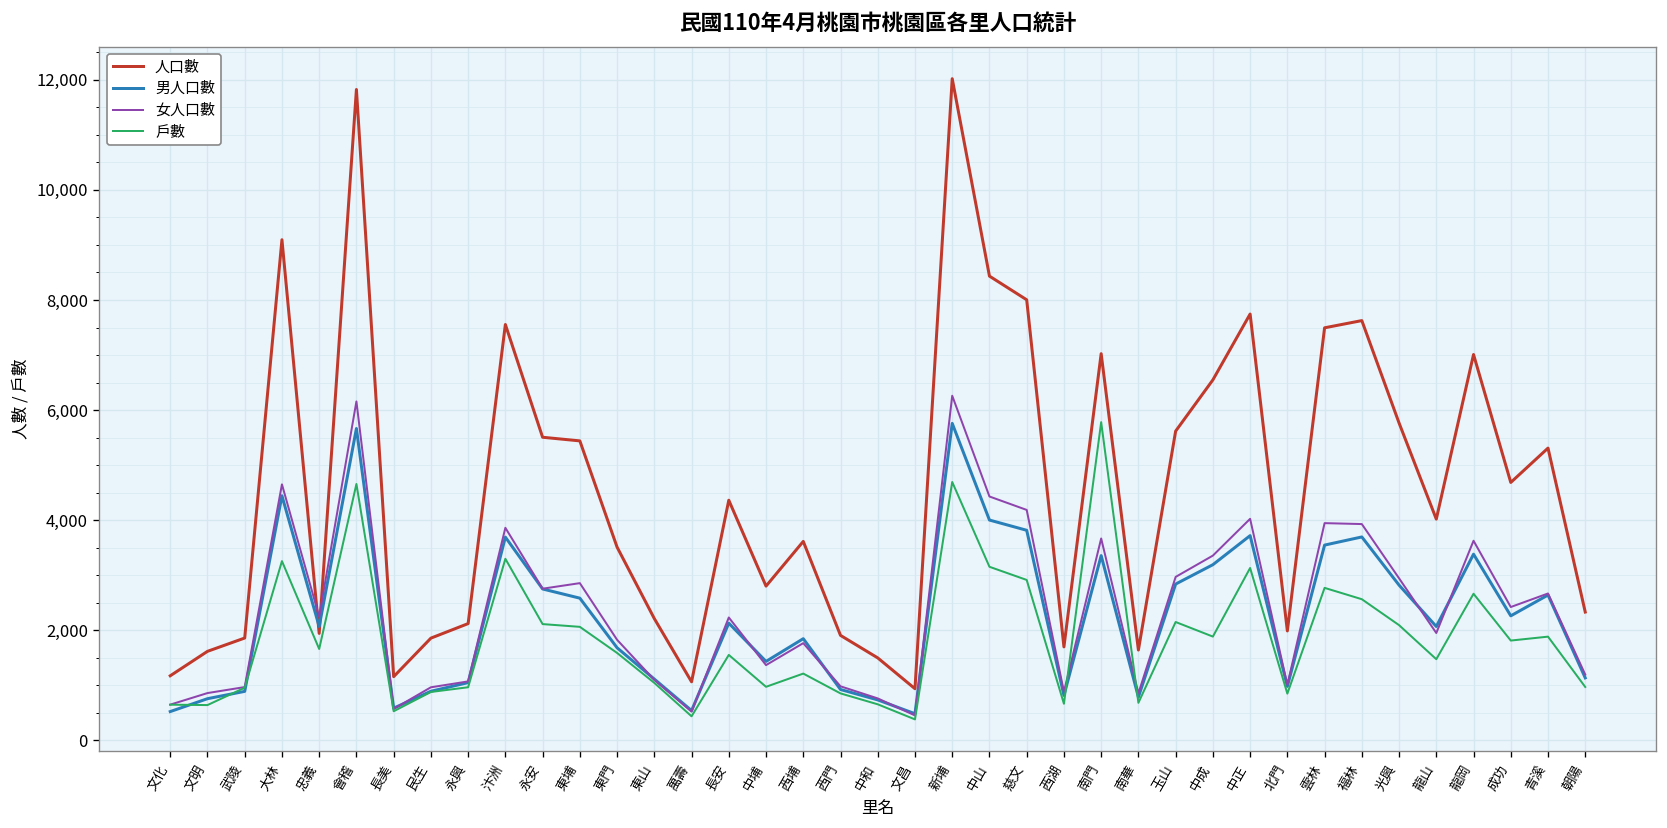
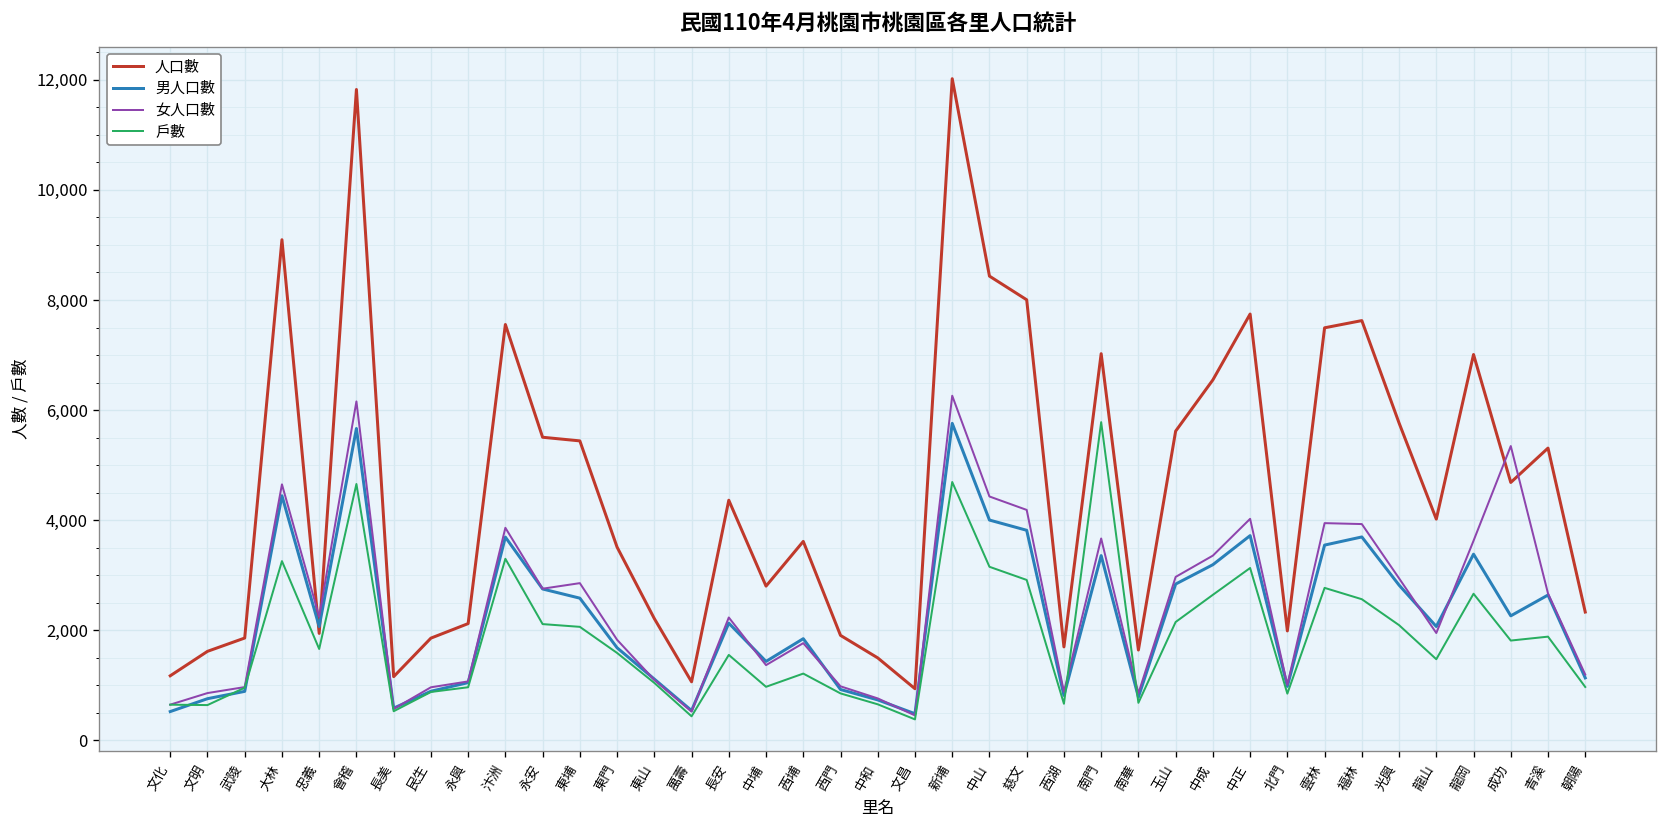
戶數, 中成: 1,900 -> 2,600
女人口數, 成功: 2,400 -> 5,300
